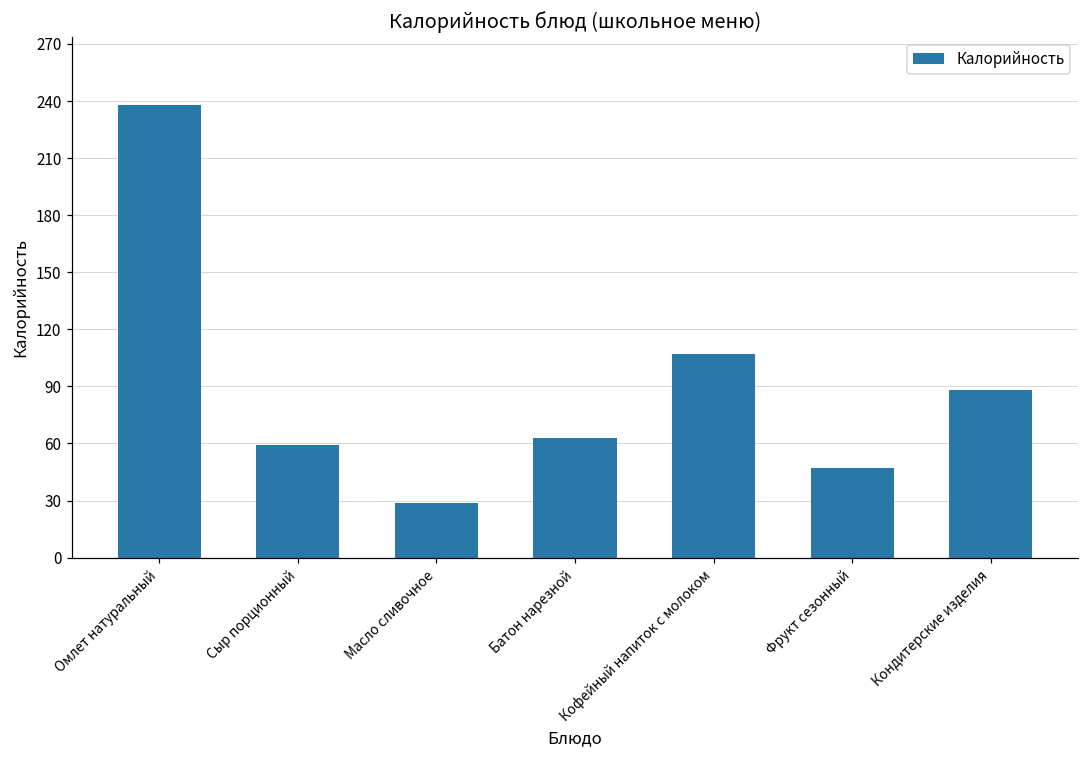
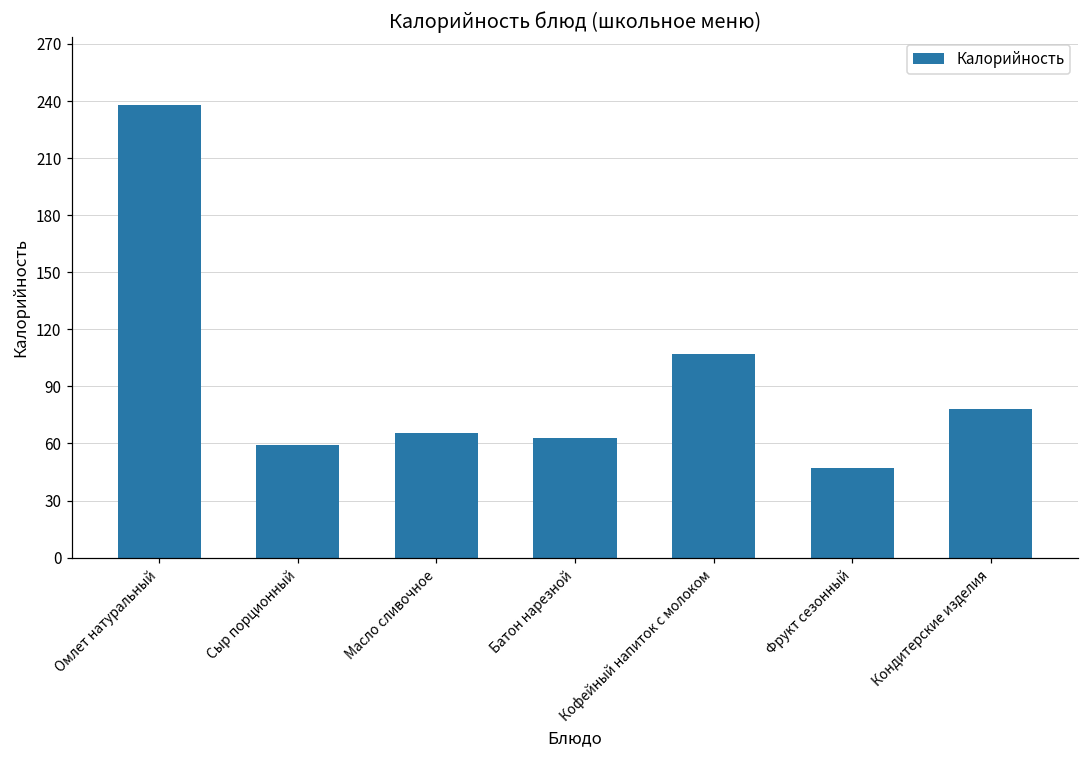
Масло сливочное: 29 -> 66
Кондитерские изделия: 88 -> 78
